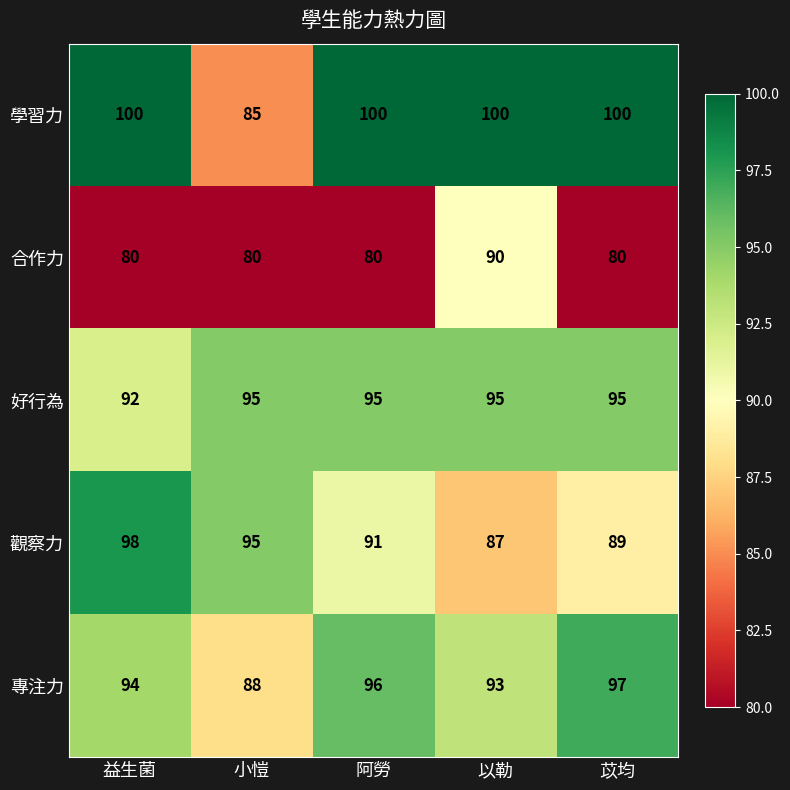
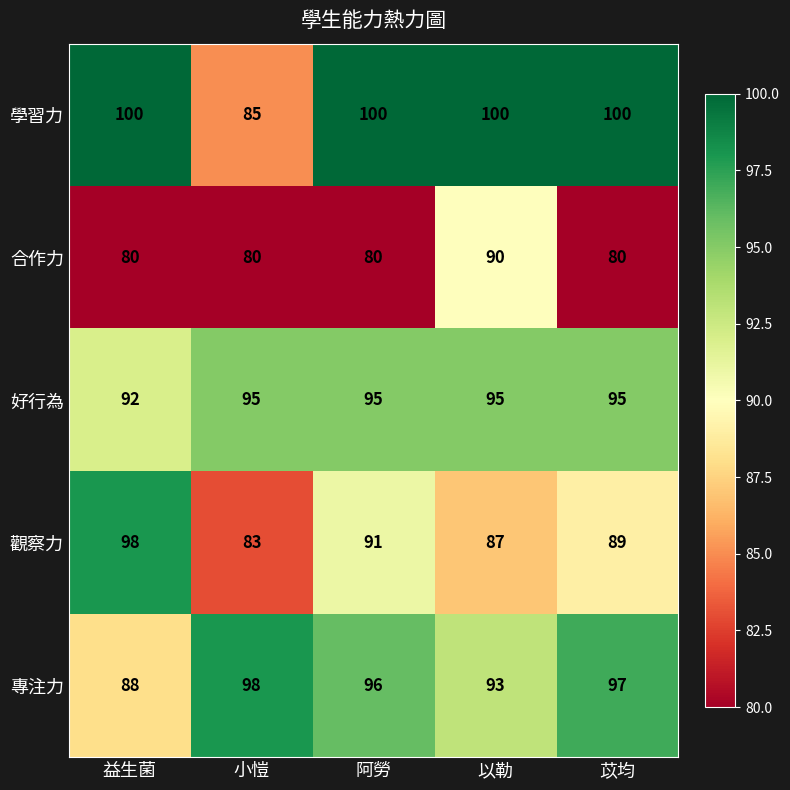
觀察力, 小愷: 95 -> 83
專注力, 益生菌: 94 -> 88
專注力, 小愷: 88 -> 98
